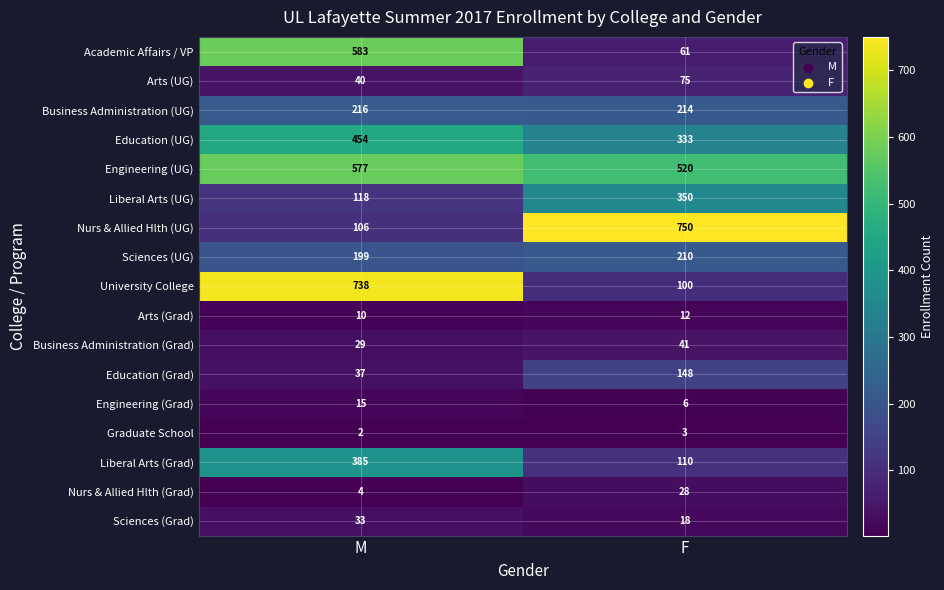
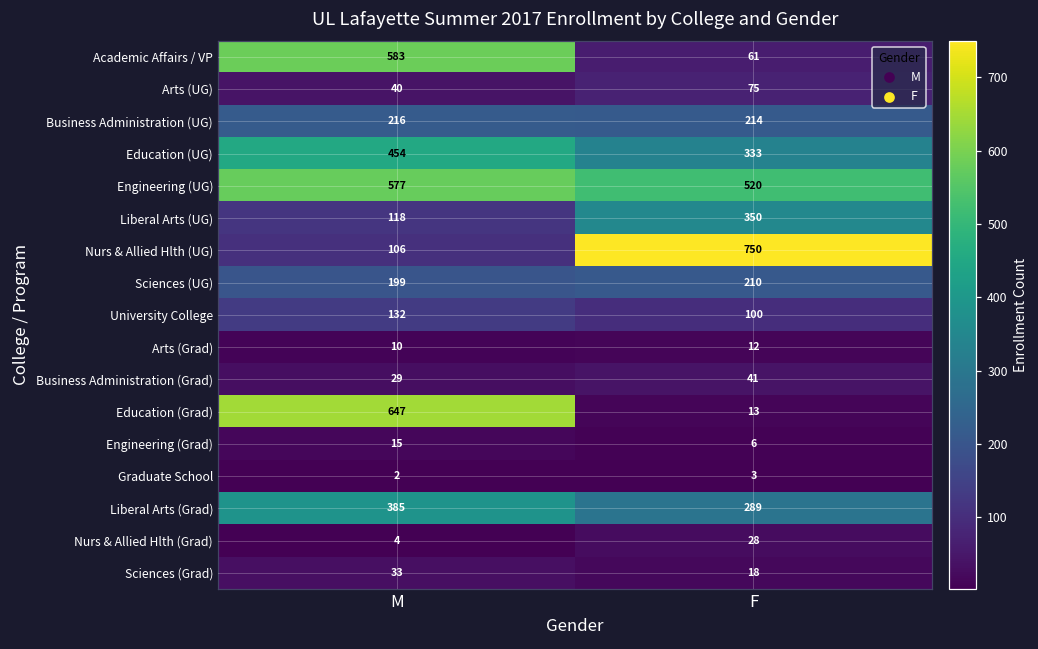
University College, M: 738 -> 132
Education (Grad), M: 37 -> 647
Education (Grad), F: 148 -> 13
Liberal Arts (Grad), F: 110 -> 289
